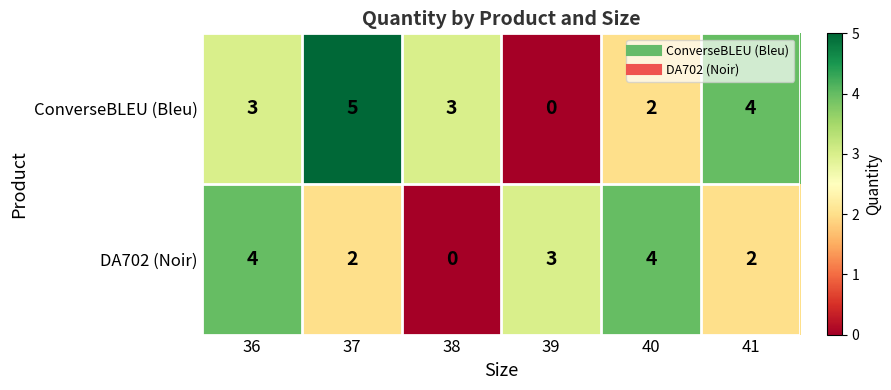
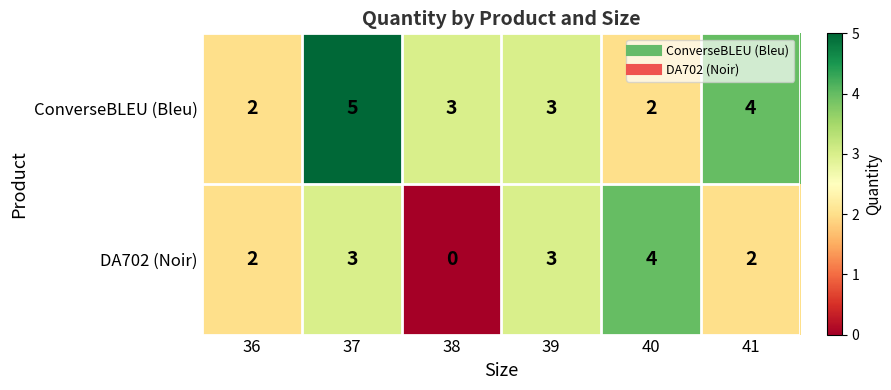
ConverseBLEU (Bleu), 36: 3 -> 2
ConverseBLEU (Bleu), 39: 0 -> 3
DA702 (Noir), 36: 4 -> 2
DA702 (Noir), 37: 2 -> 3
